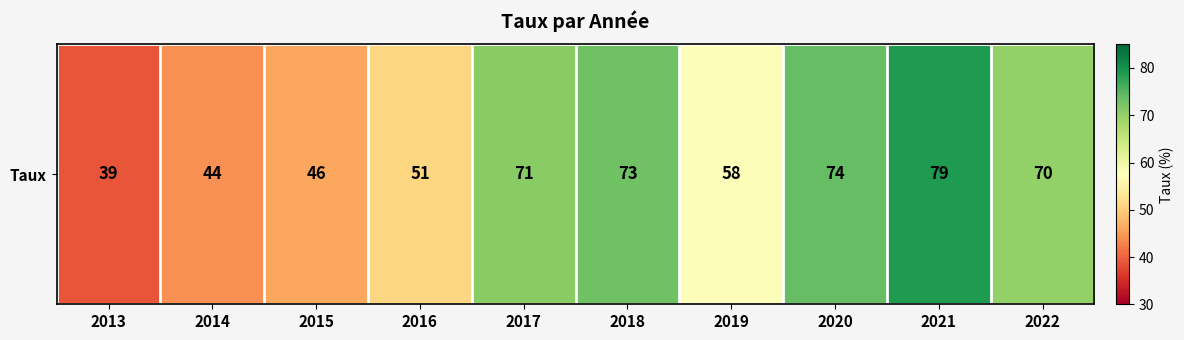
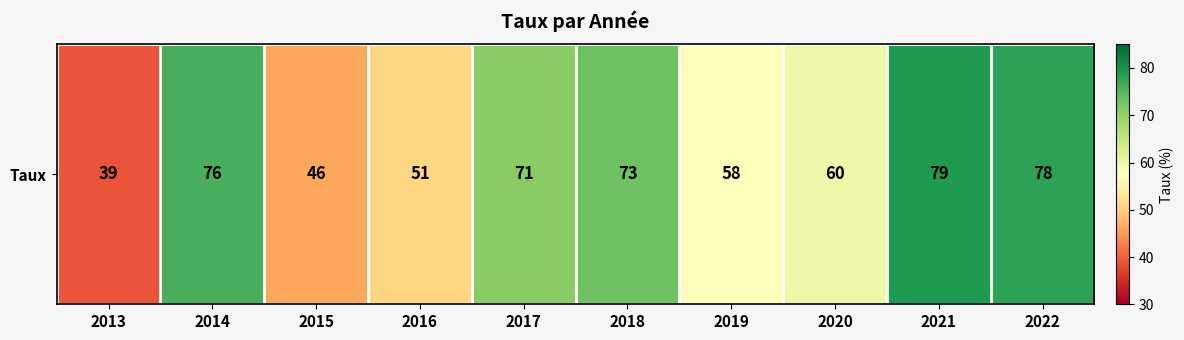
Taux, 2014: 44 -> 76
Taux, 2020: 74 -> 60
Taux, 2022: 70 -> 78
